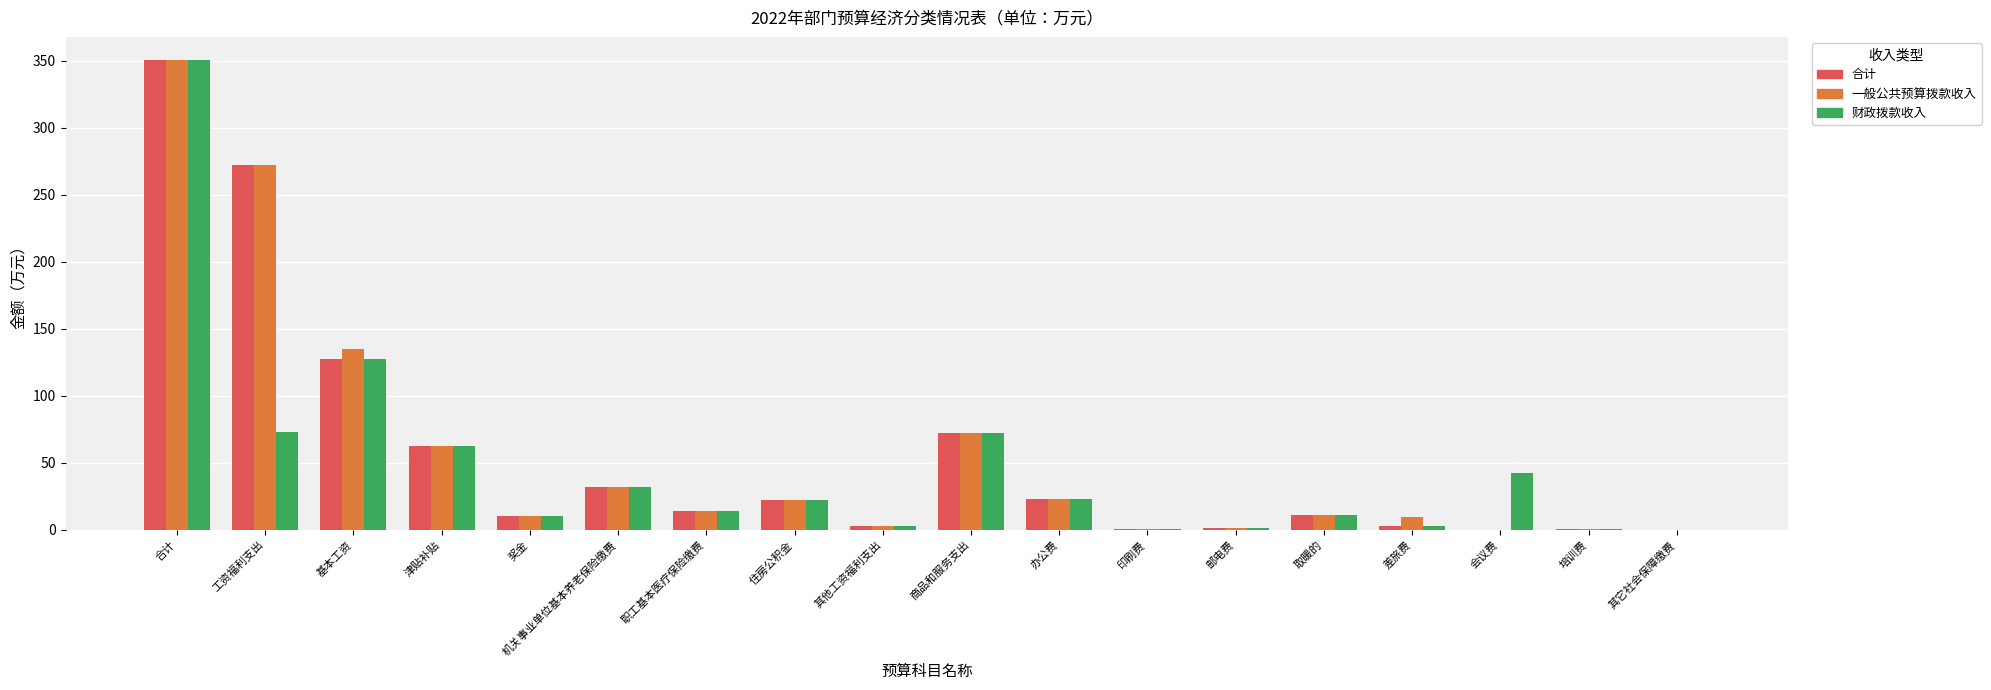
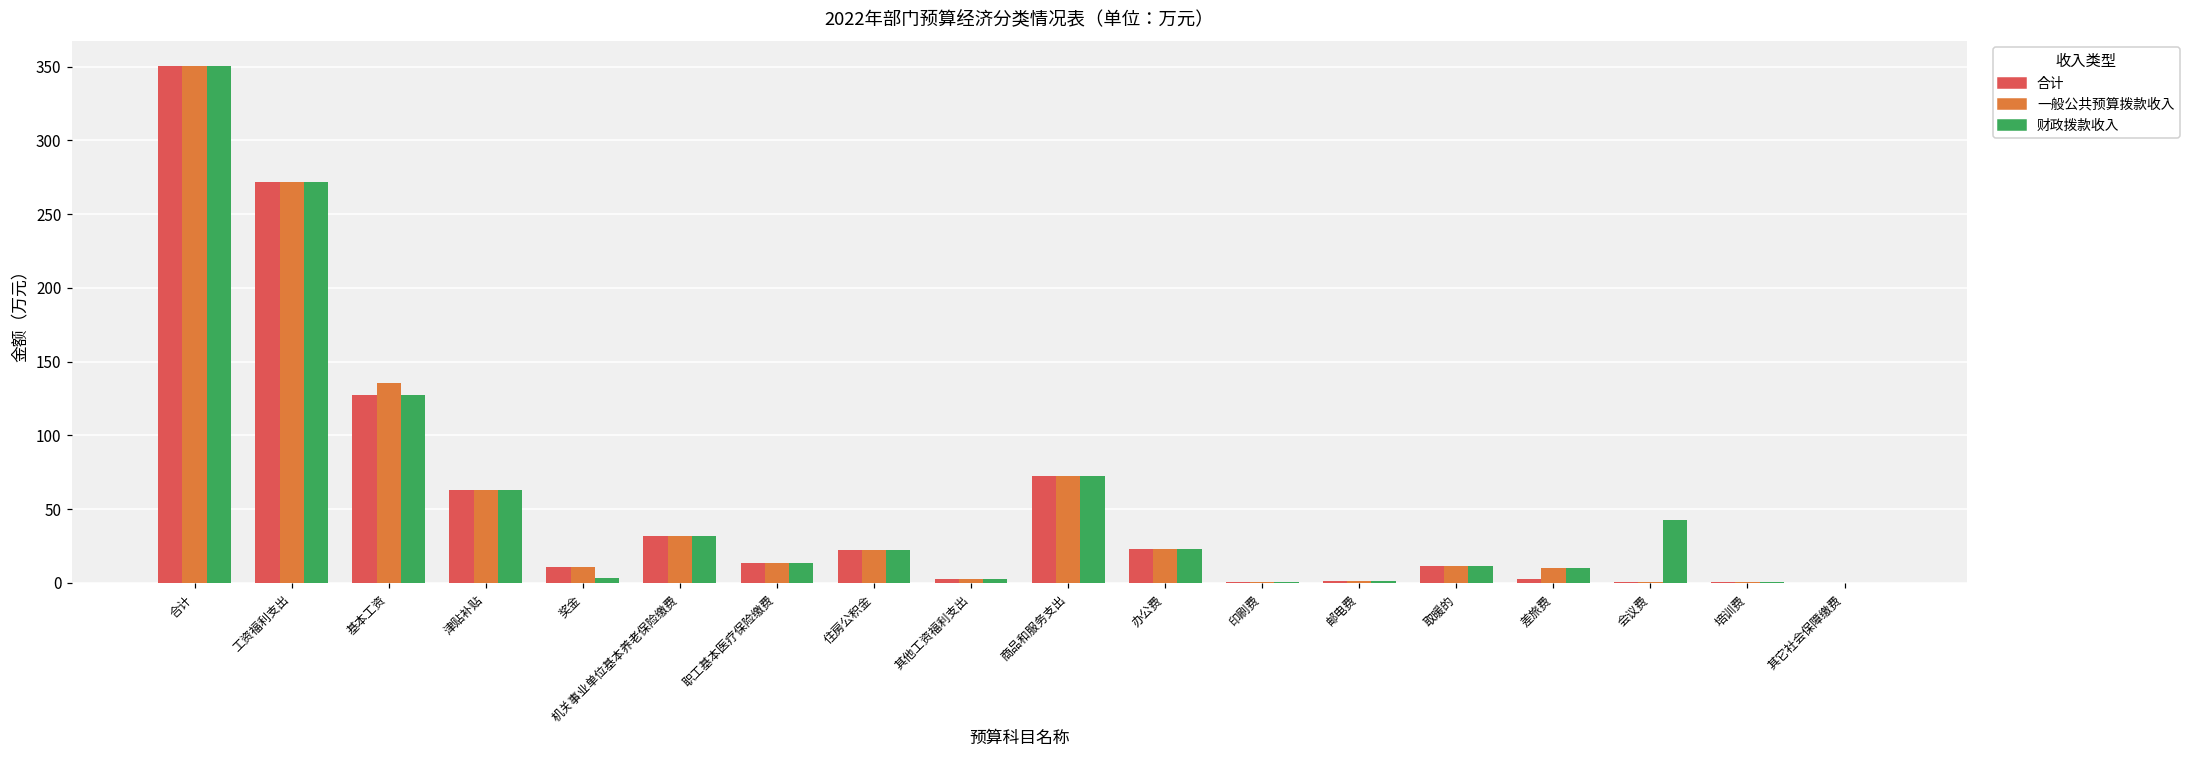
财政拨款收入, 工资福利支出: 73 -> 272
财政拨款收入, 奖金: 11 -> 3
财政拨款收入, 差旅费: 3 -> 10
